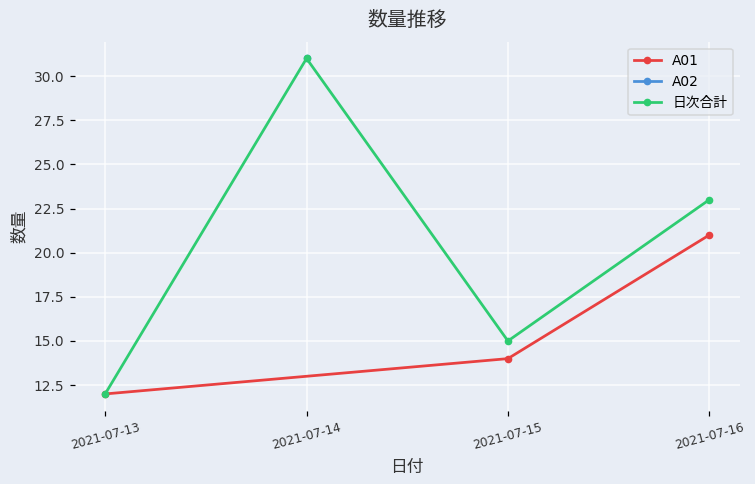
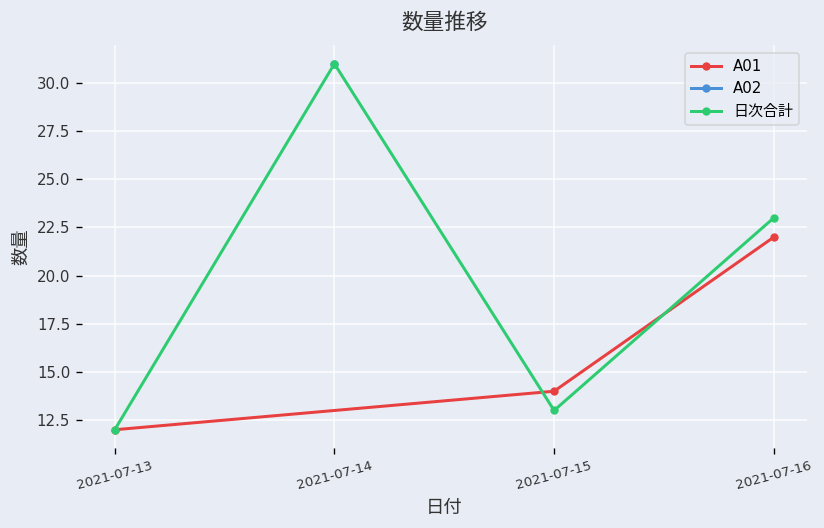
日次合計, 2021-07-15: 15 -> 13
A01, 2021-07-16: 21 -> 22
